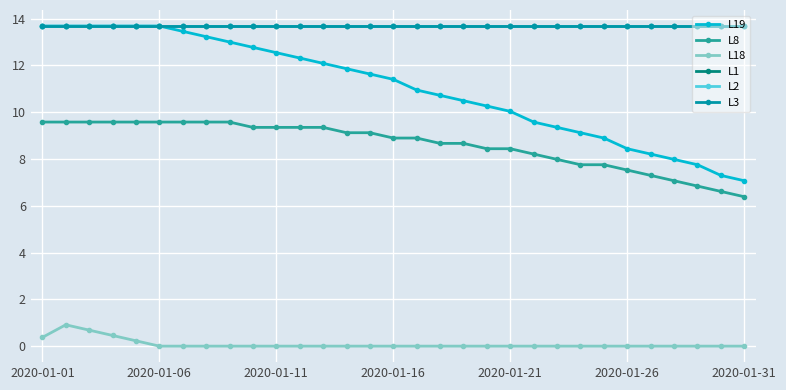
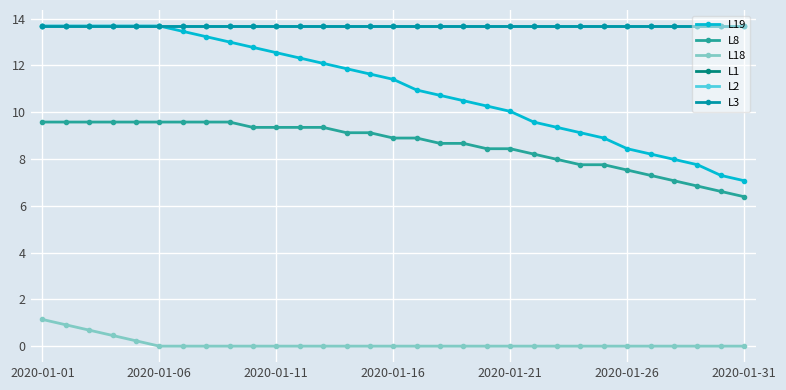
L18, 2020-01-01: 0.4 -> 1.1
